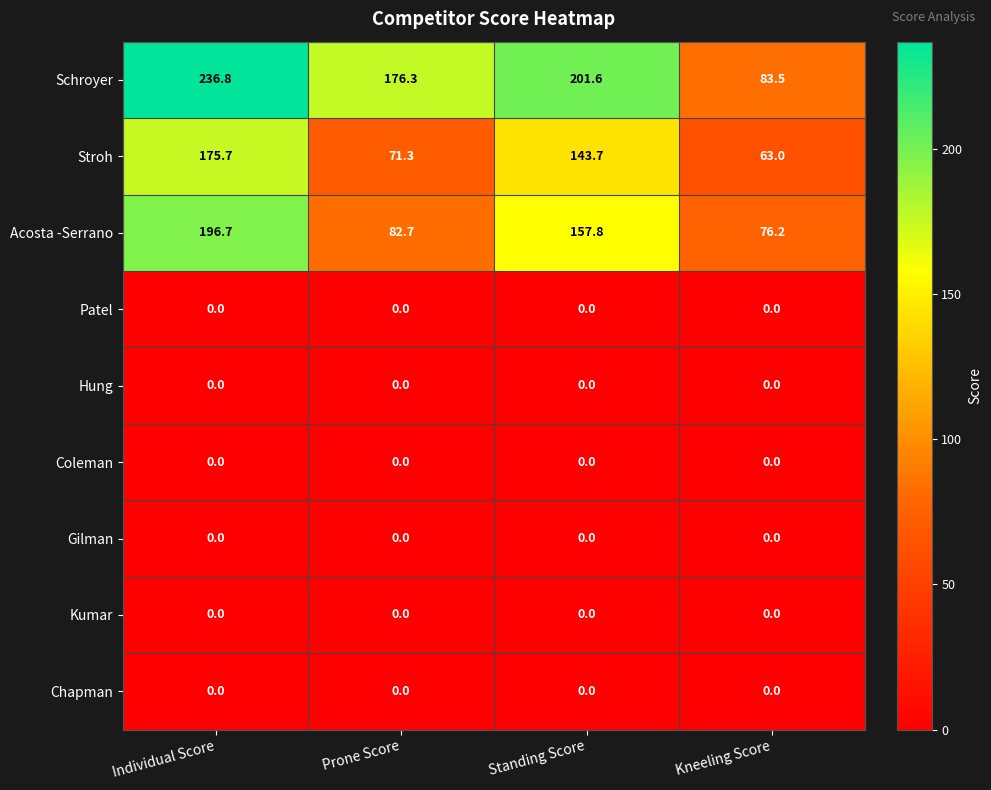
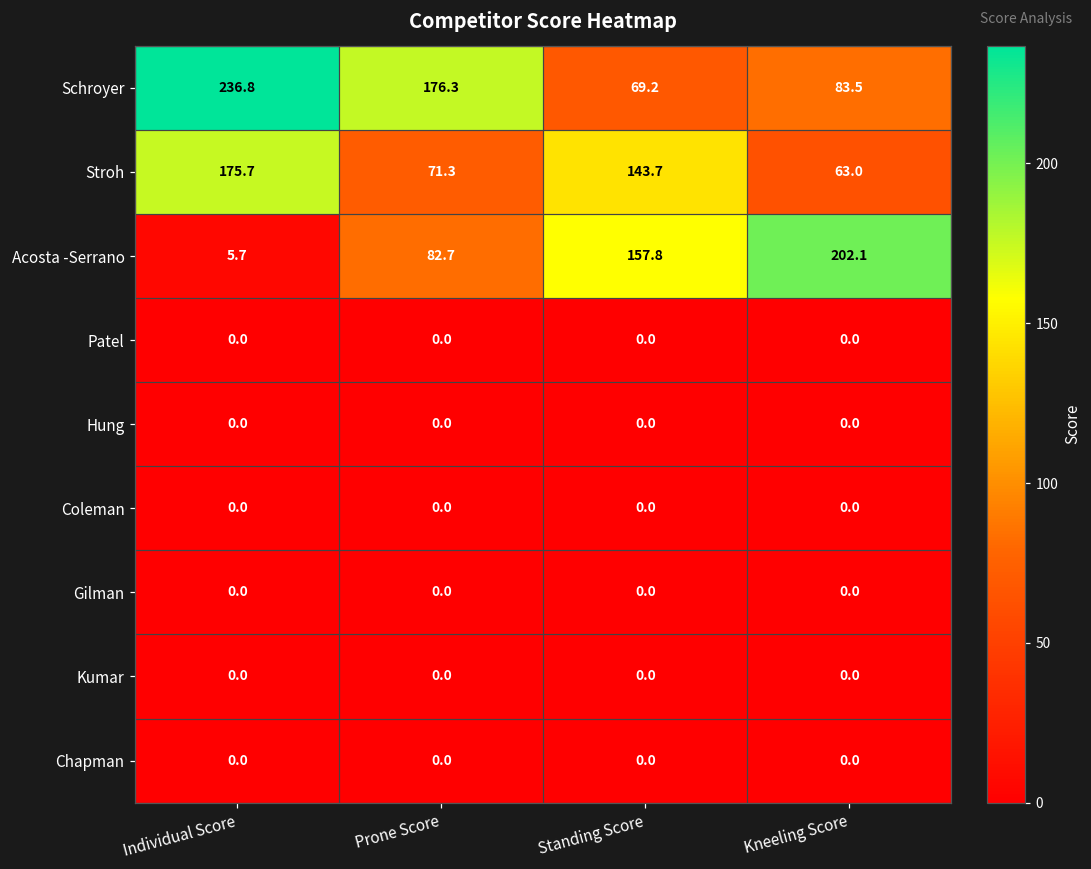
Schroyer, Standing Score: 201.6 -> 69.2
Acosta -Serrano, Individual Score: 196.7 -> 5.7
Acosta -Serrano, Kneeling Score: 76.2 -> 202.1
